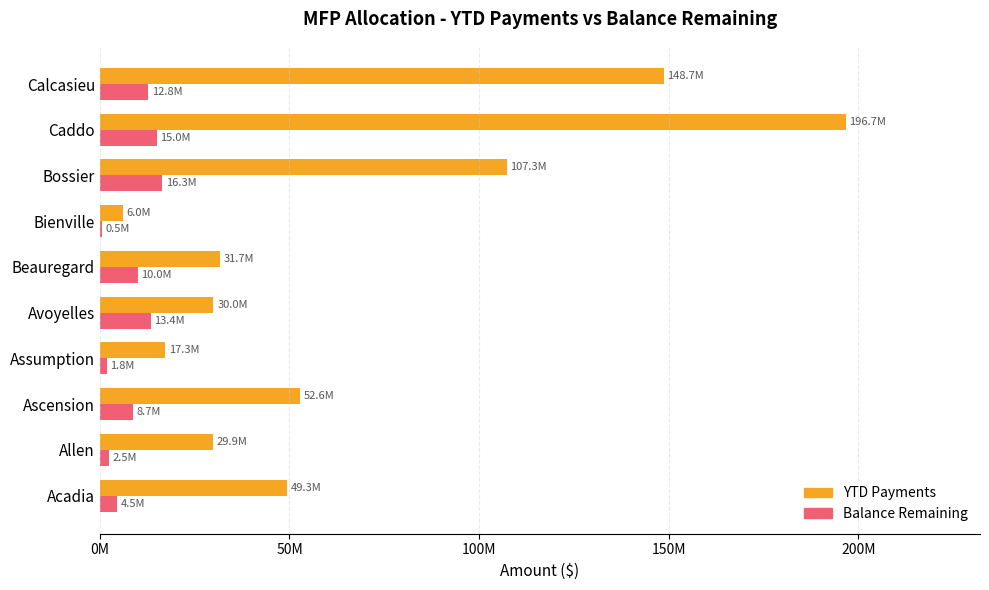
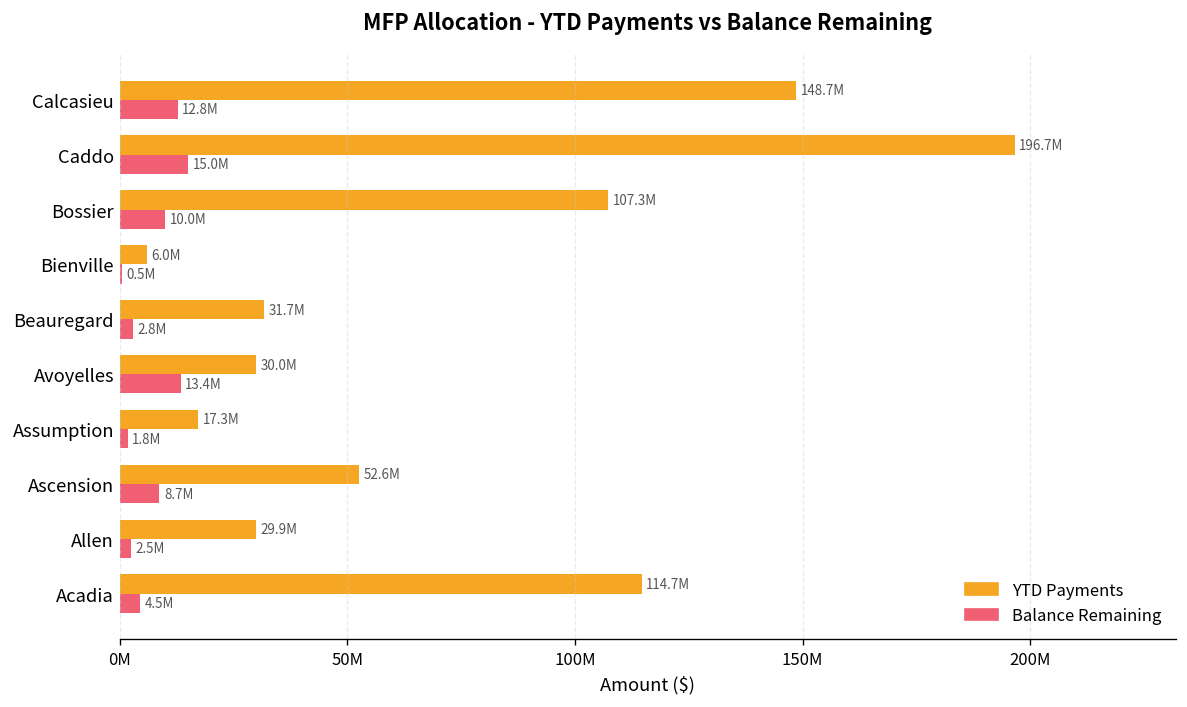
Balance Remaining, Bossier: 16.3M -> 10.0M
Balance Remaining, Beauregard: 10.0M -> 2.8M
YTD Payments, Acadia: 49.3M -> 114.7M
